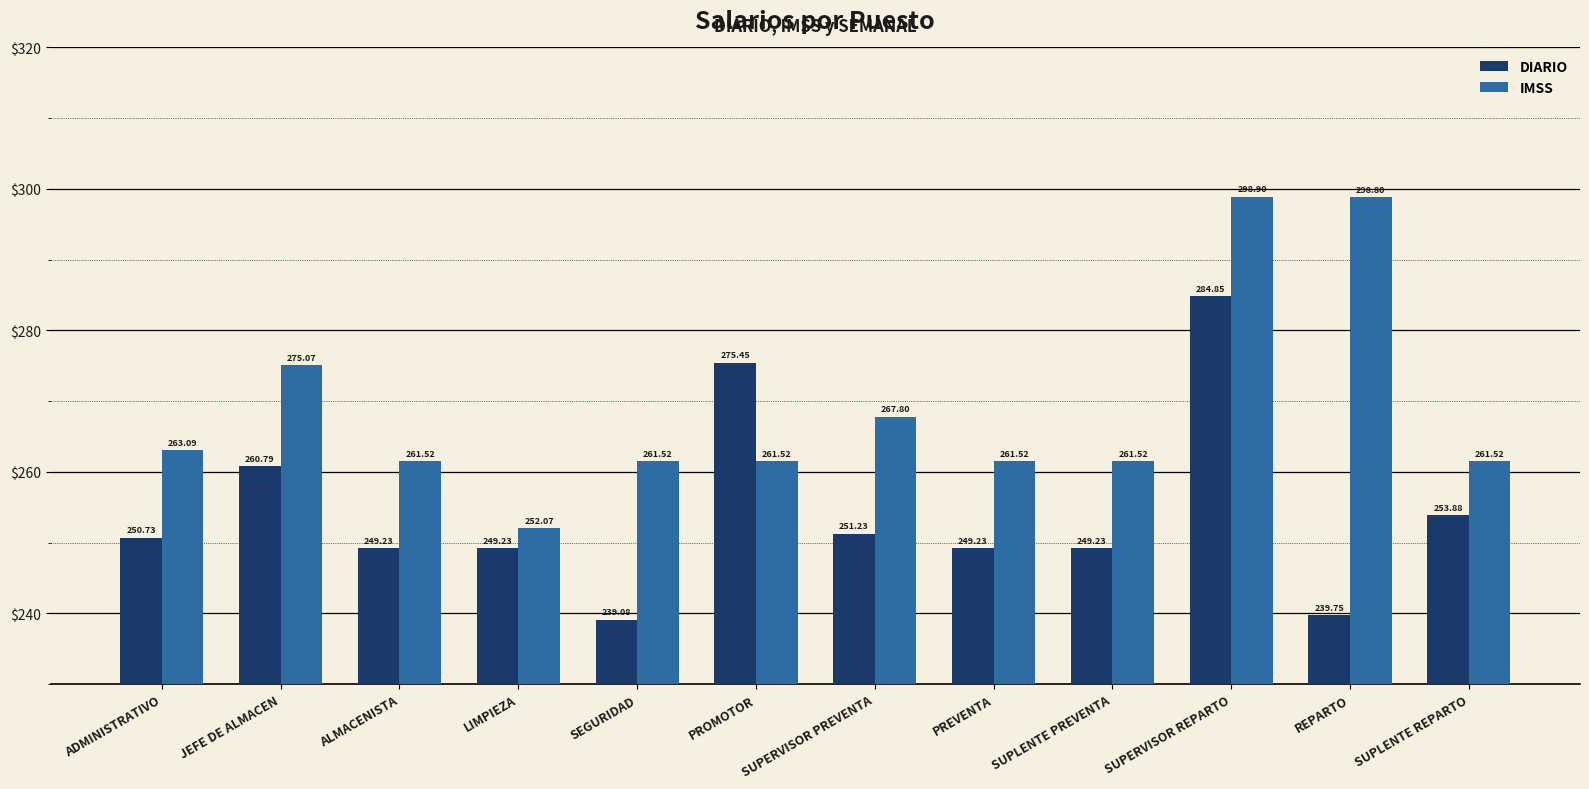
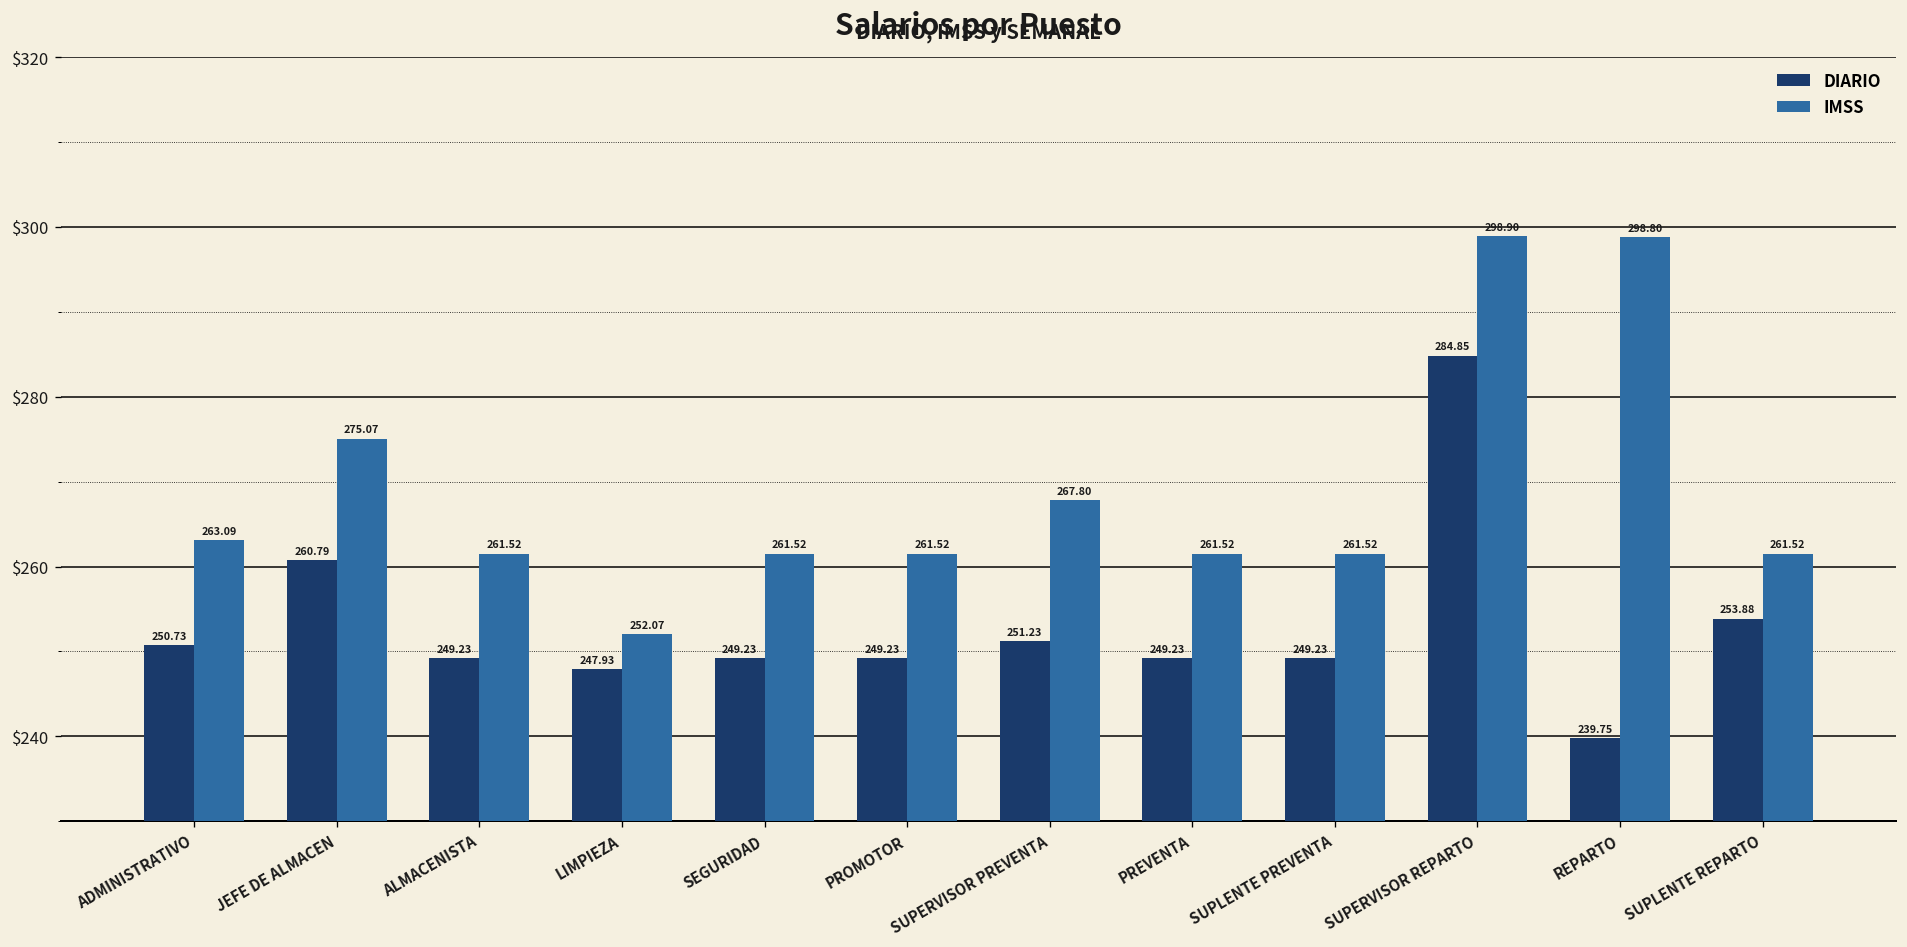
DIARIO, LIMPIEZA: 249.23 -> 247.93
DIARIO, SEGURIDAD: 239.08 -> 249.23
DIARIO, PROMOTOR: 275.45 -> 249.23
